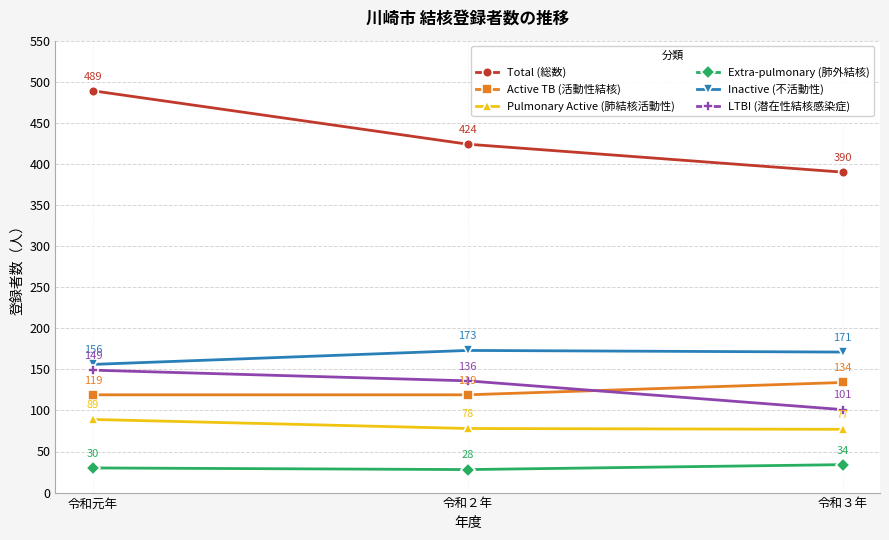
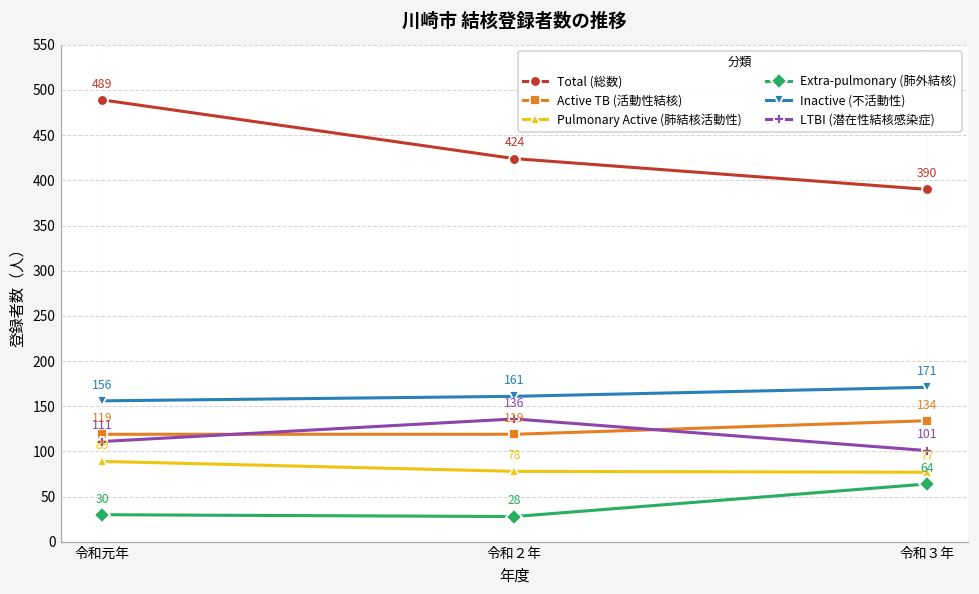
LTBI (潜在性結核感染症), 令和元年: 149 -> 111
Inactive (不活動性), 令和２年: 173 -> 161
Extra-pulmonary (肺外結核), 令和３年: 34 -> 64
